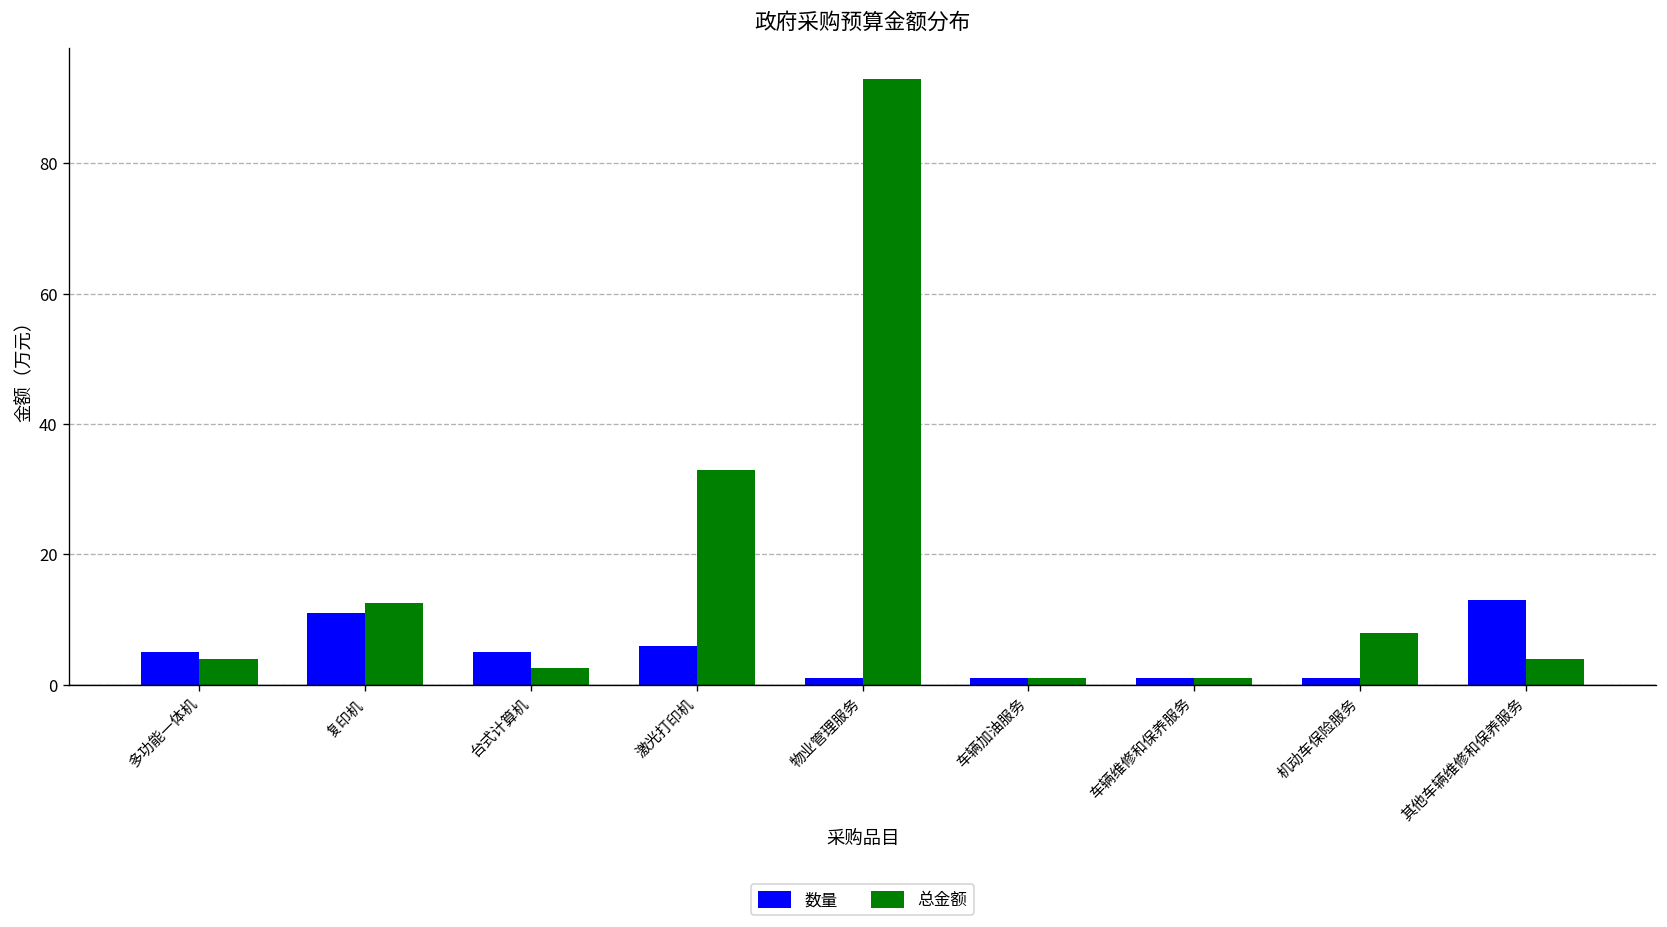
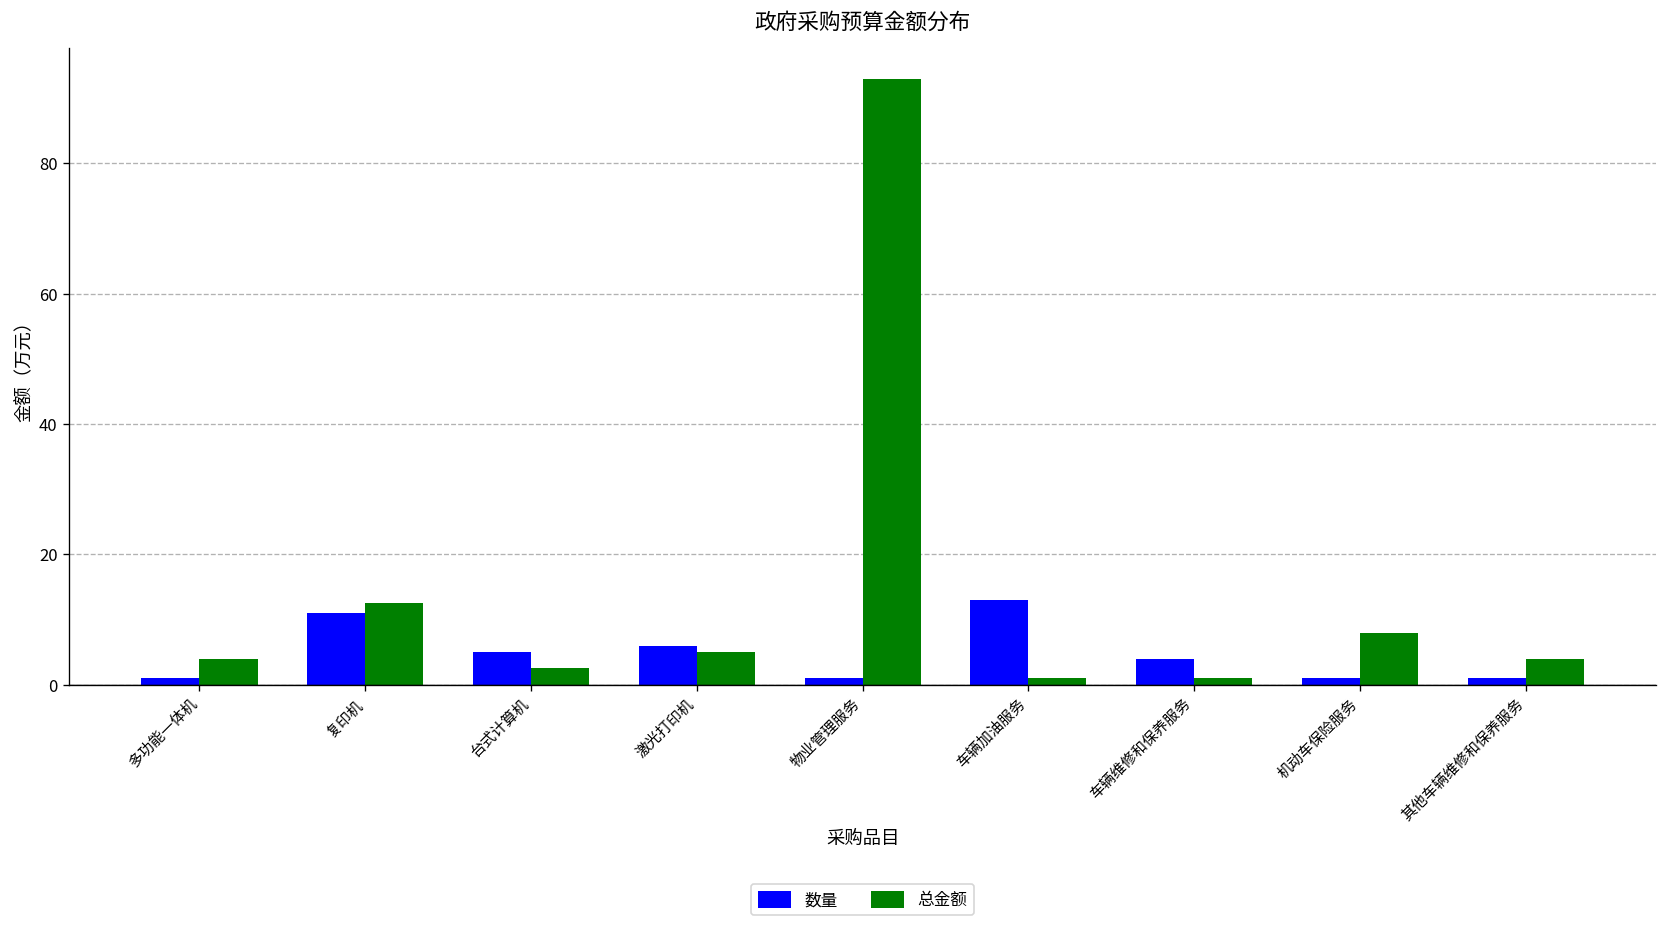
数量, 多功能一体机: 5 -> 1
总金额, 激光打印机: 33 -> 5
数量, 车辆加油服务: 1 -> 13
数量, 车辆维修和保养服务: 1 -> 4
数量, 其他车辆维修和保养服务: 13 -> 1
